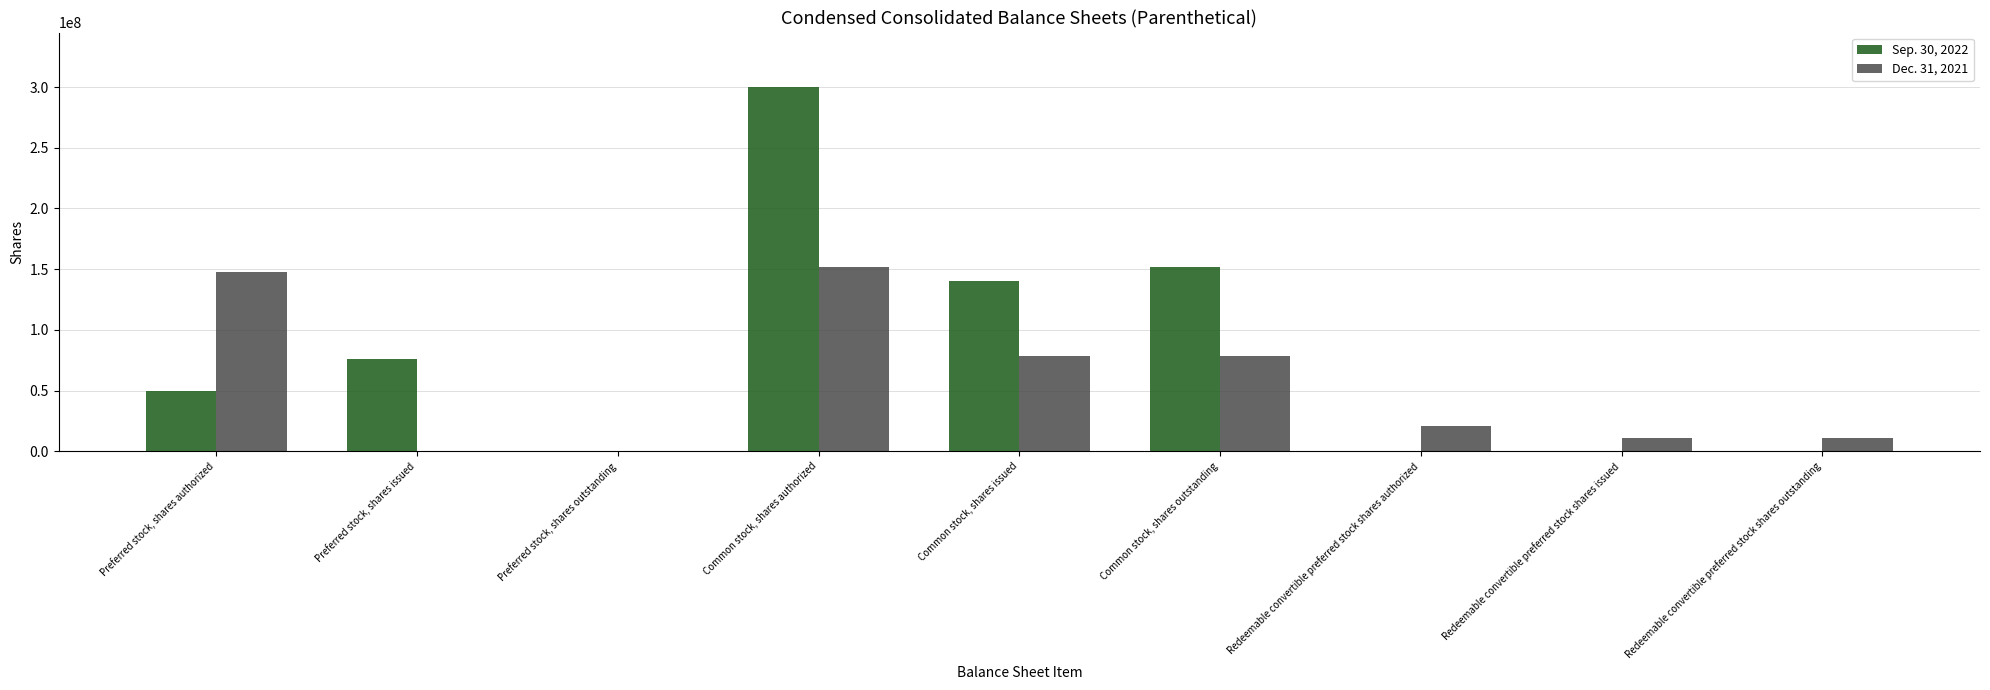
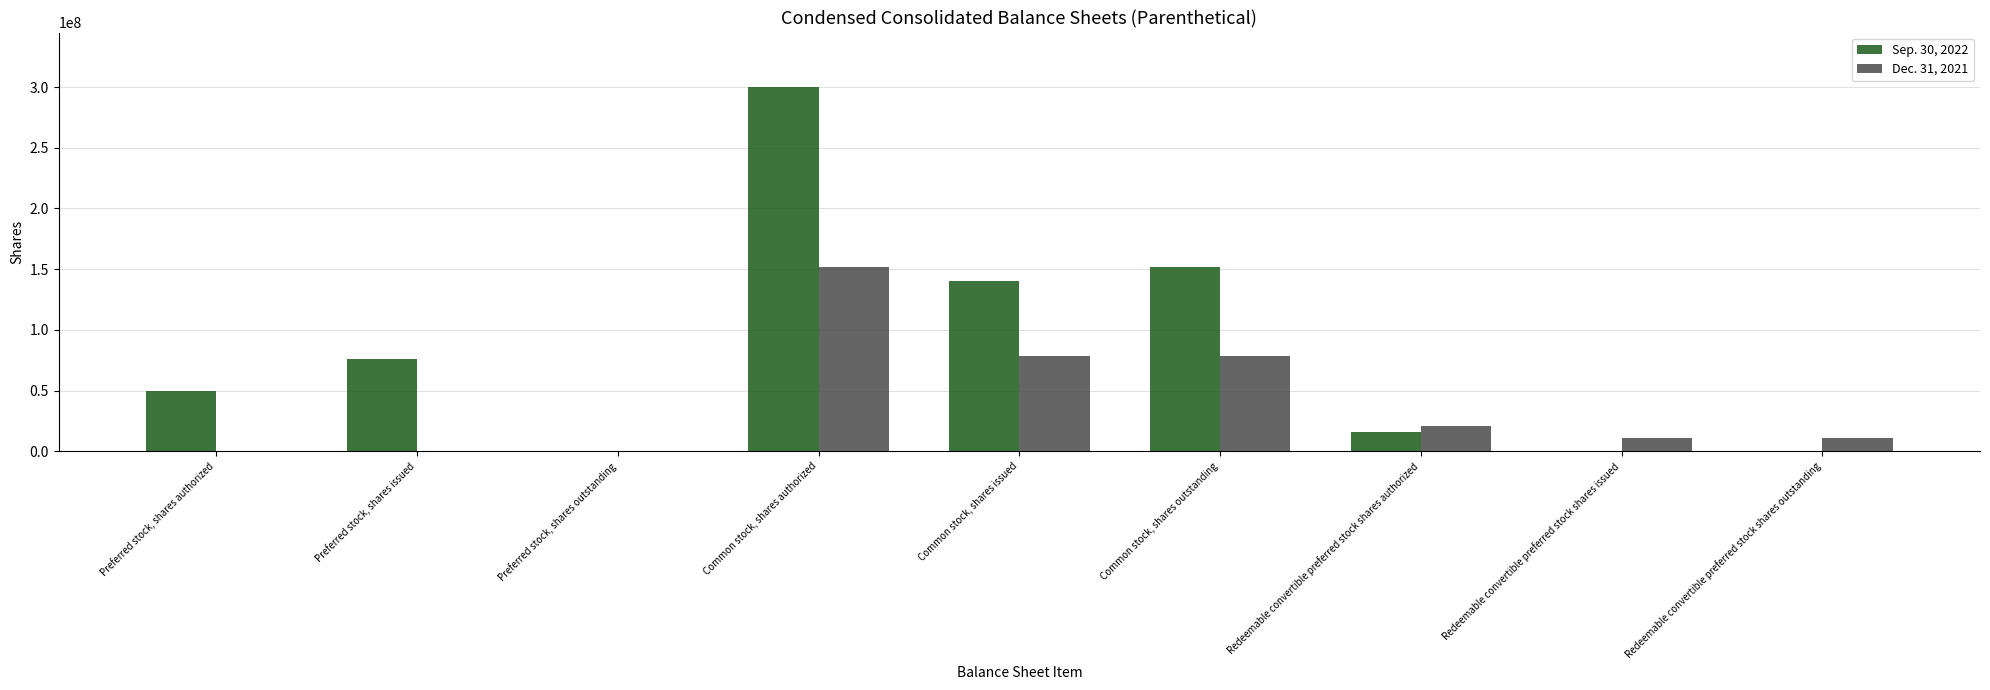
Dec. 31, 2021, Preferred stock, shares authorized: 148000000 -> 0
Sep. 30, 2022, Redeemable convertible preferred stock shares authorized: 0 -> 16000000
